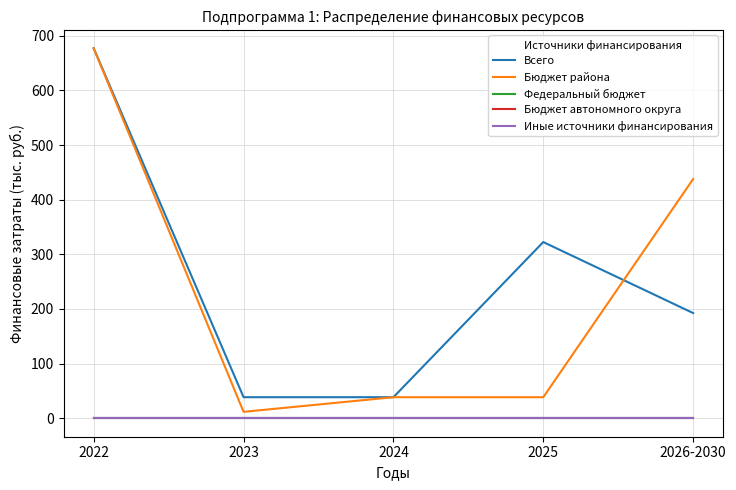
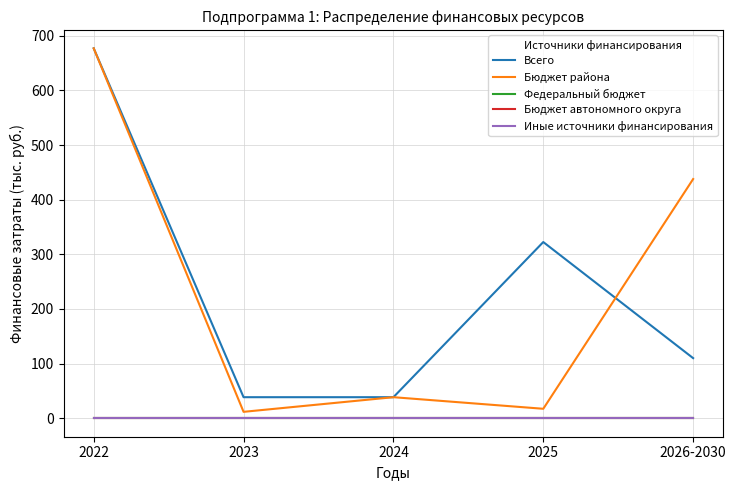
Бюджет района, 2025: 40 -> 20
Всего, 2026-2030: 190 -> 110
